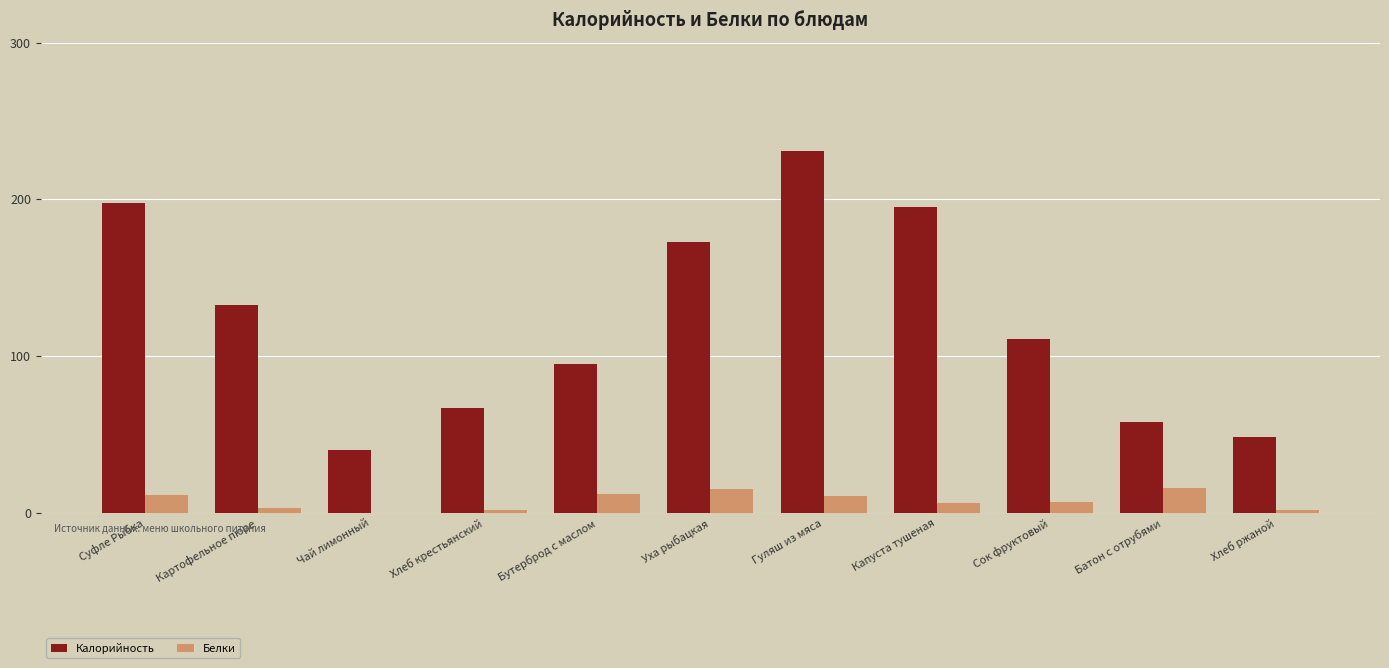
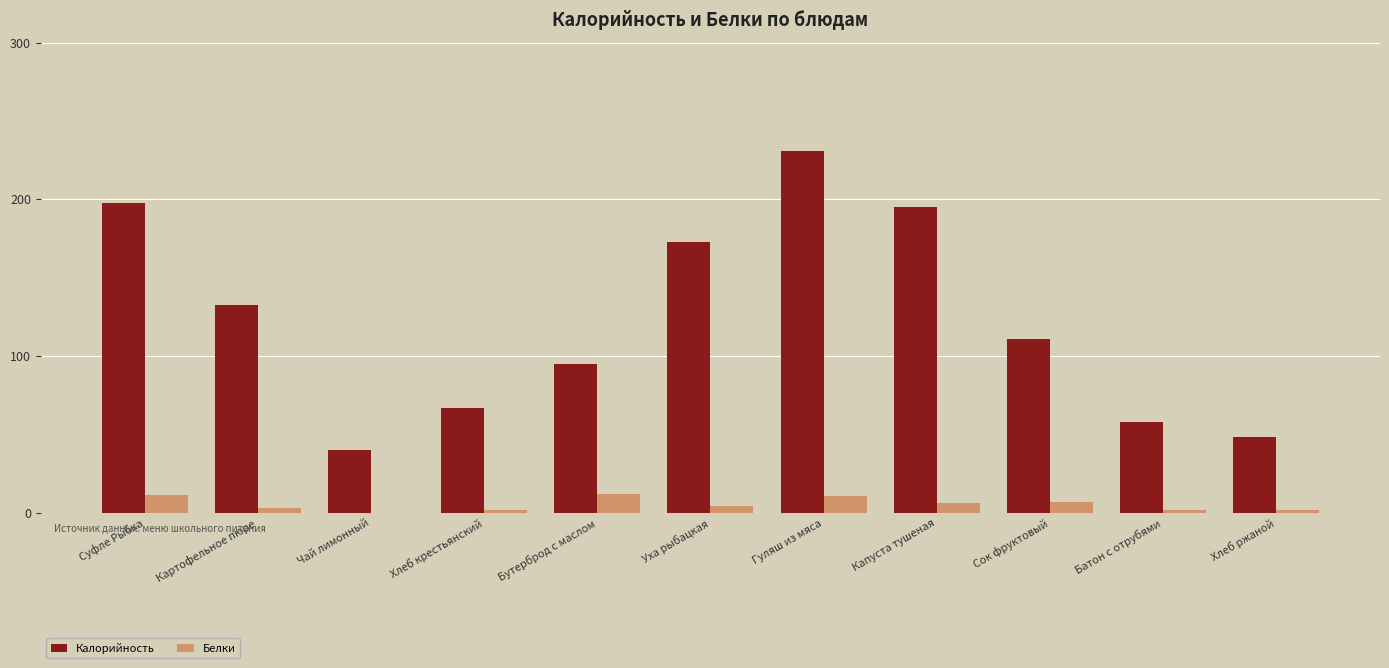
Белки, Уха рыбацкая: 15 -> 5
Белки, Батон с отрубями: 16 -> 2
